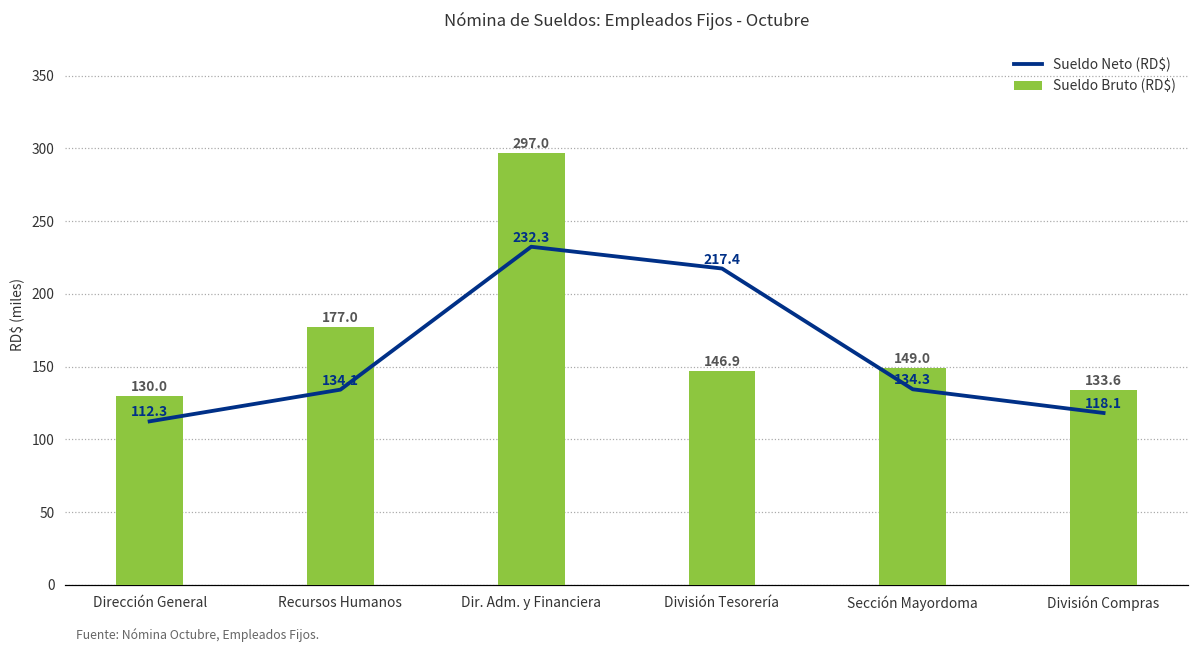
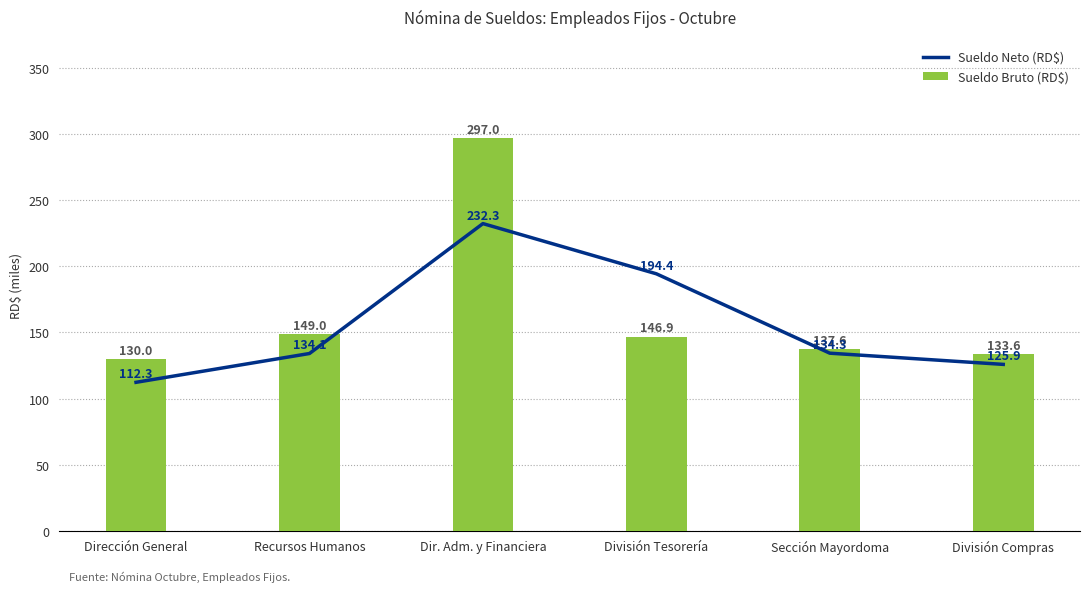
Sueldo Bruto (RD$), Recursos Humanos: 177.0 -> 149.0
Sueldo Neto (RD$), División Tesorería: 217.4 -> 194.4
Sueldo Bruto (RD$), Sección Mayordoma: 149.0 -> 137.6
Sueldo Neto (RD$), División Compras: 118.1 -> 125.9
